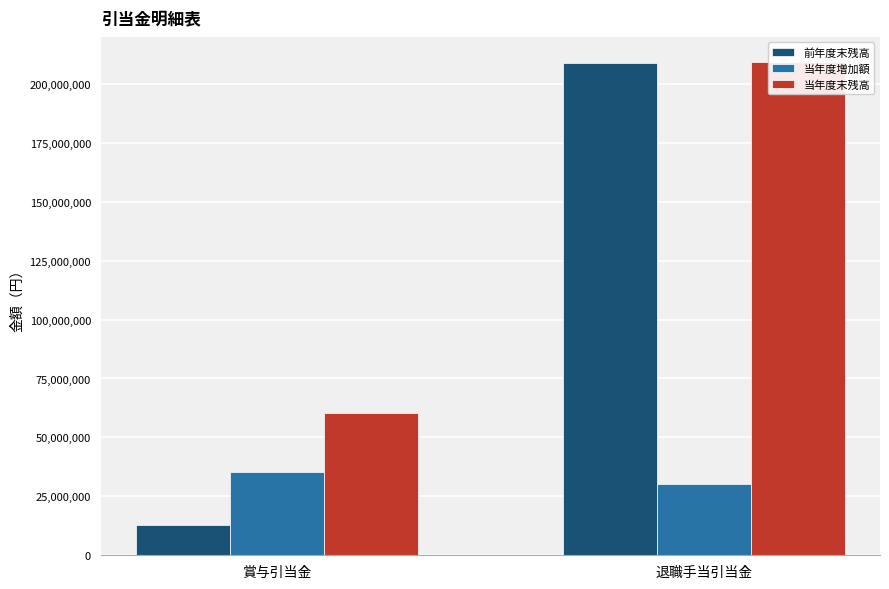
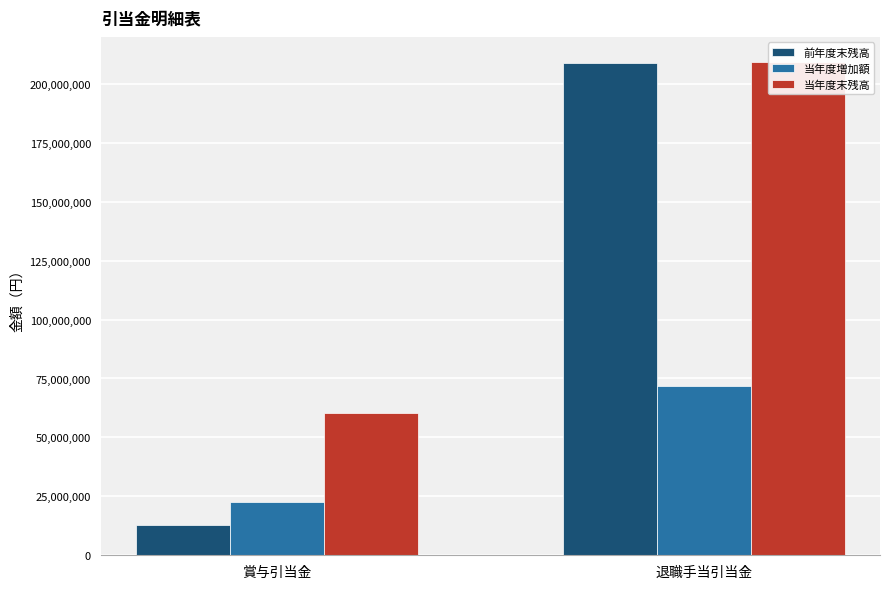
当年度増加額, 賞与引当金: 35,000,000 -> 22,000,000
当年度増加額, 退職手当引当金: 30,000,000 -> 72,000,000
